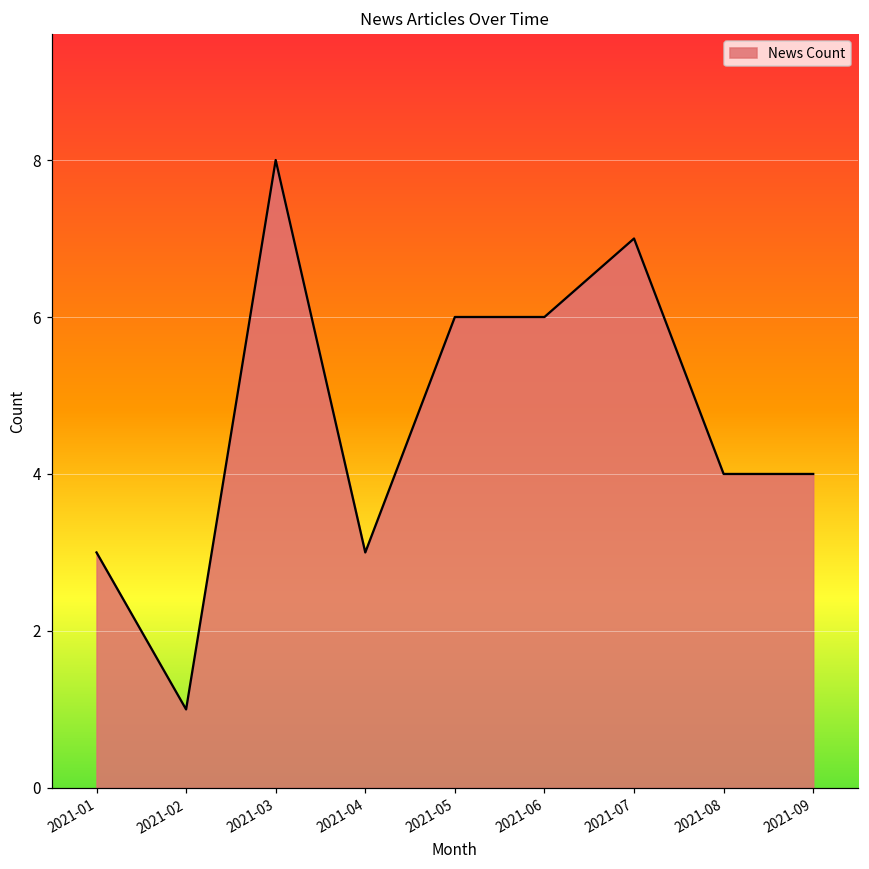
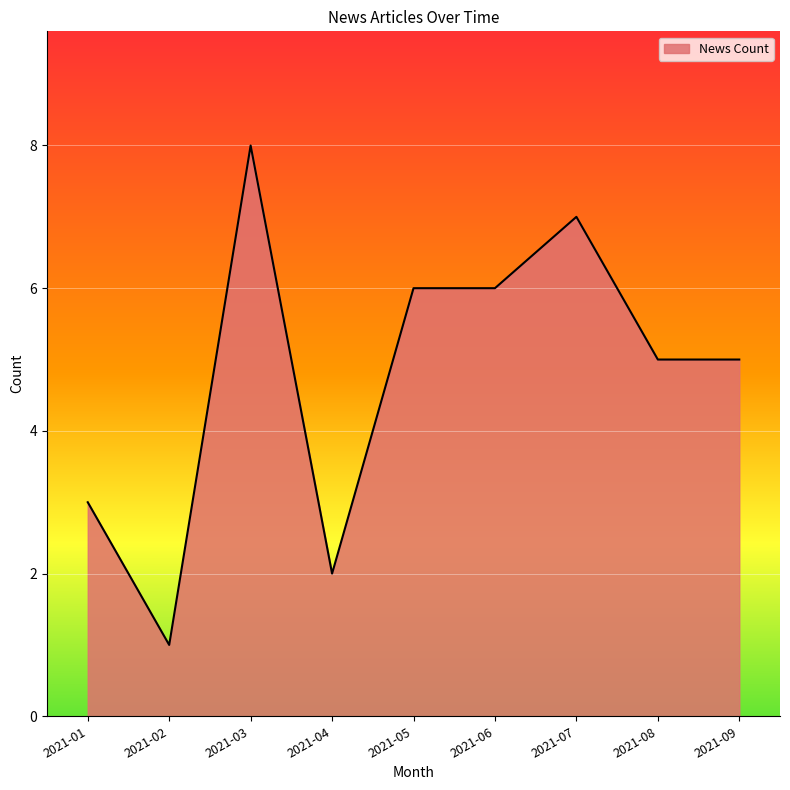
2021-04: 3 -> 2
2021-08: 4 -> 5
2021-09: 4 -> 5
